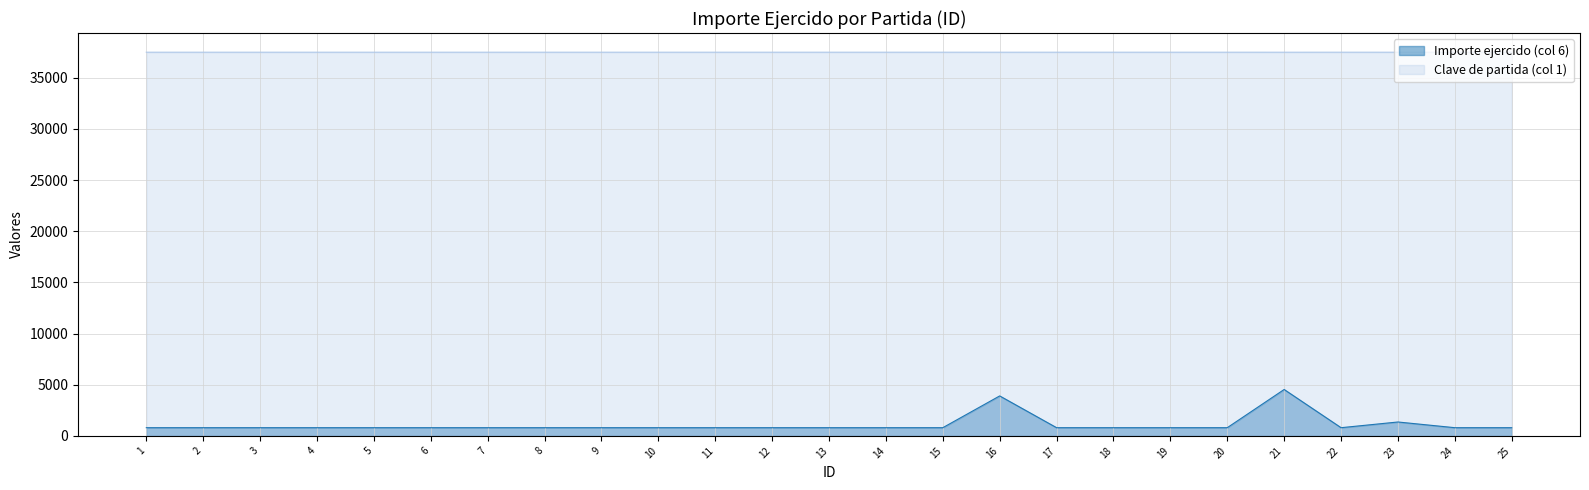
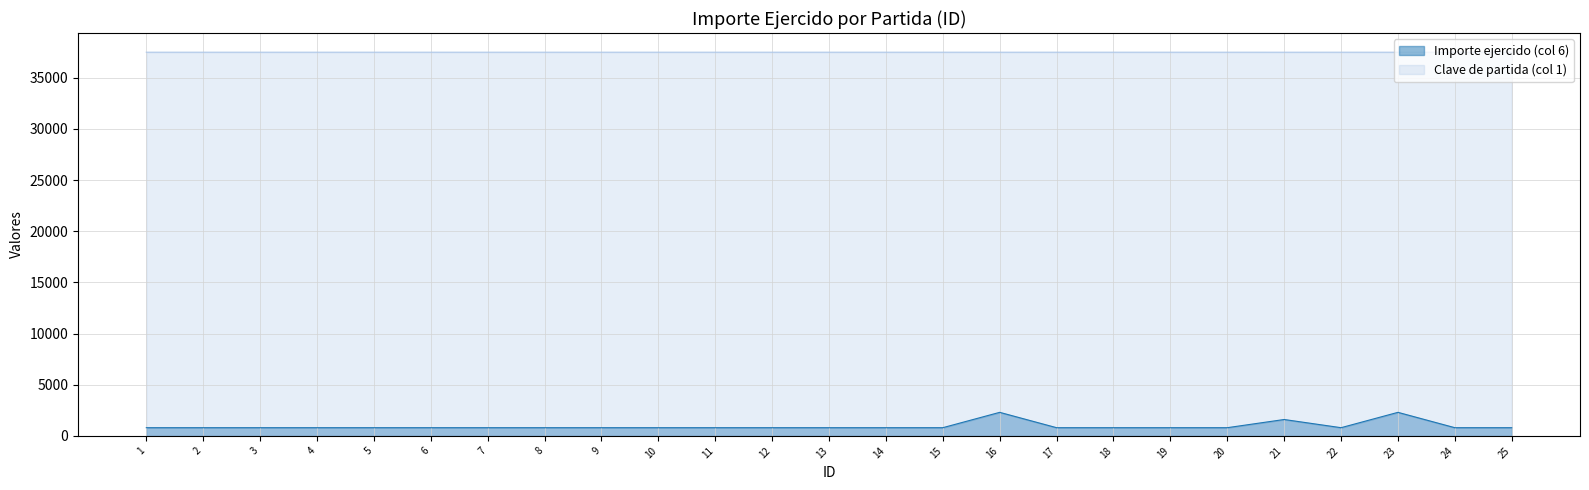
Importe ejercido (col 6), 16: 3900 -> 2300
Importe ejercido (col 6), 21: 4500 -> 1600
Importe ejercido (col 6), 23: 1400 -> 2300
